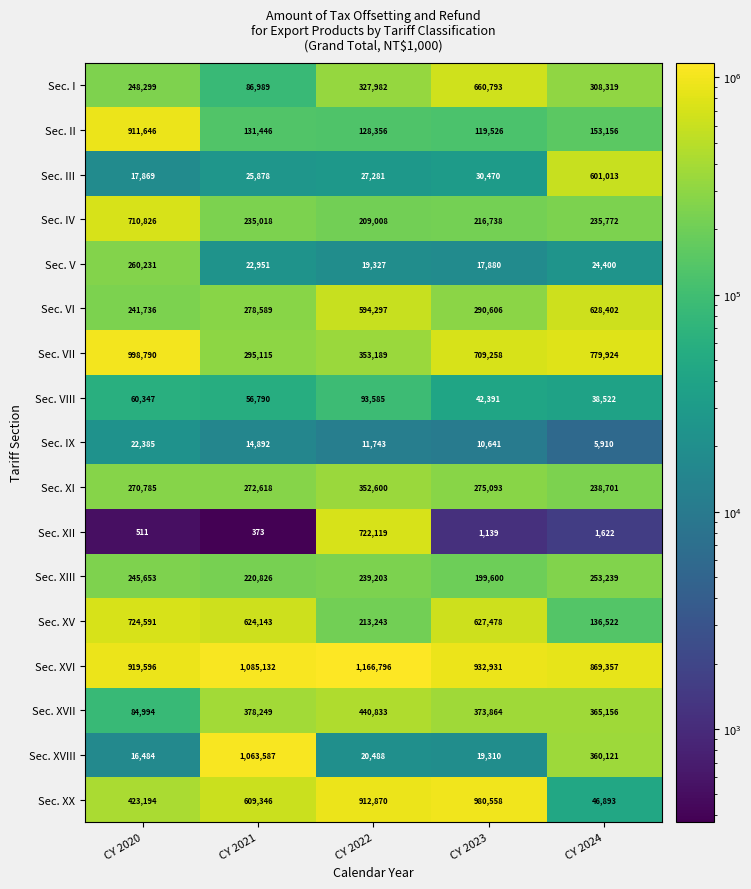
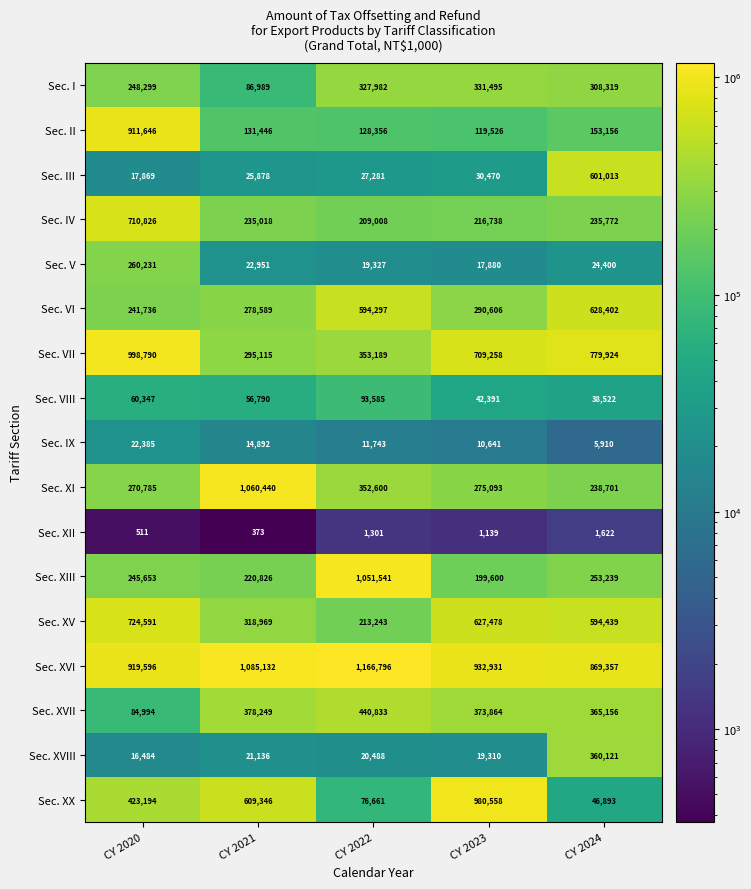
Sec. I, CY 2023: 660,793 -> 331,495
Sec. XI, CY 2021: 272,618 -> 1,060,440
Sec. XII, CY 2022: 722,119 -> 1,301
Sec. XIII, CY 2022: 239,203 -> 1,051,541
Sec. XV, CY 2021: 624,143 -> 318,969
Sec. XV, CY 2024: 136,522 -> 594,439
Sec. XVIII, CY 2021: 1,063,587 -> 21,136
Sec. XX, CY 2022: 912,870 -> 76,661
